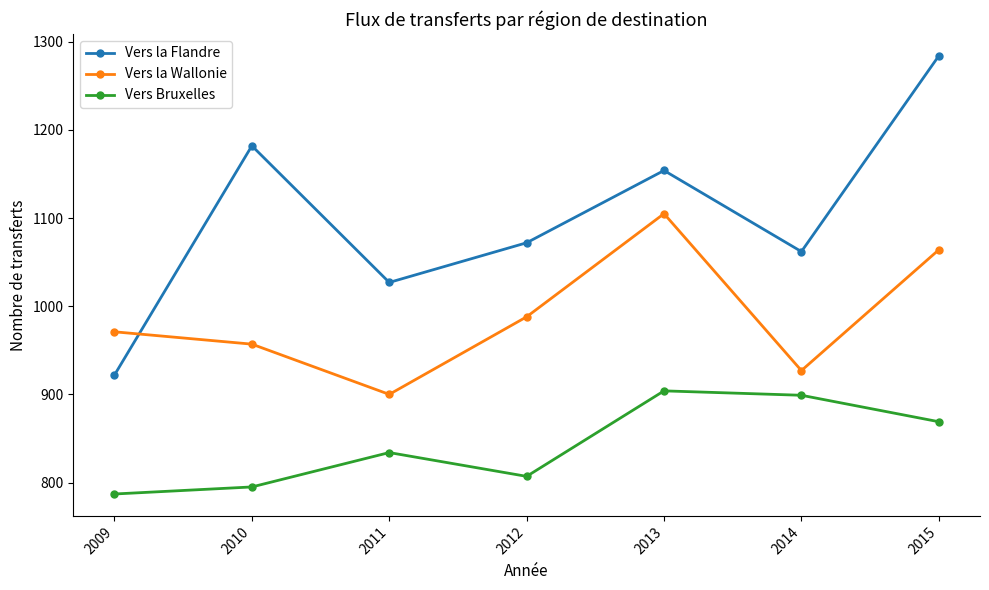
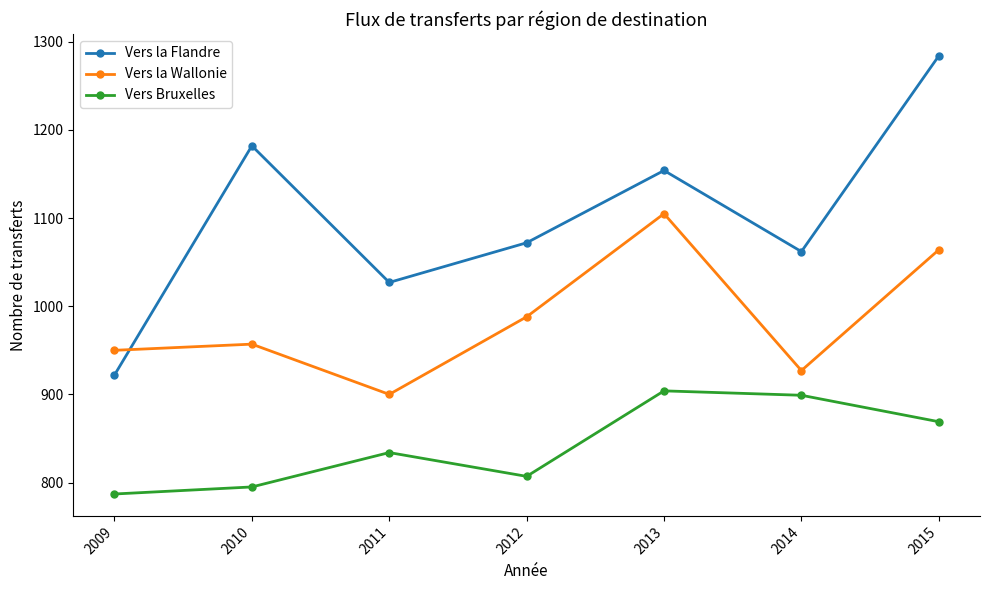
Vers la Wallonie, 2009: 970 -> 950
